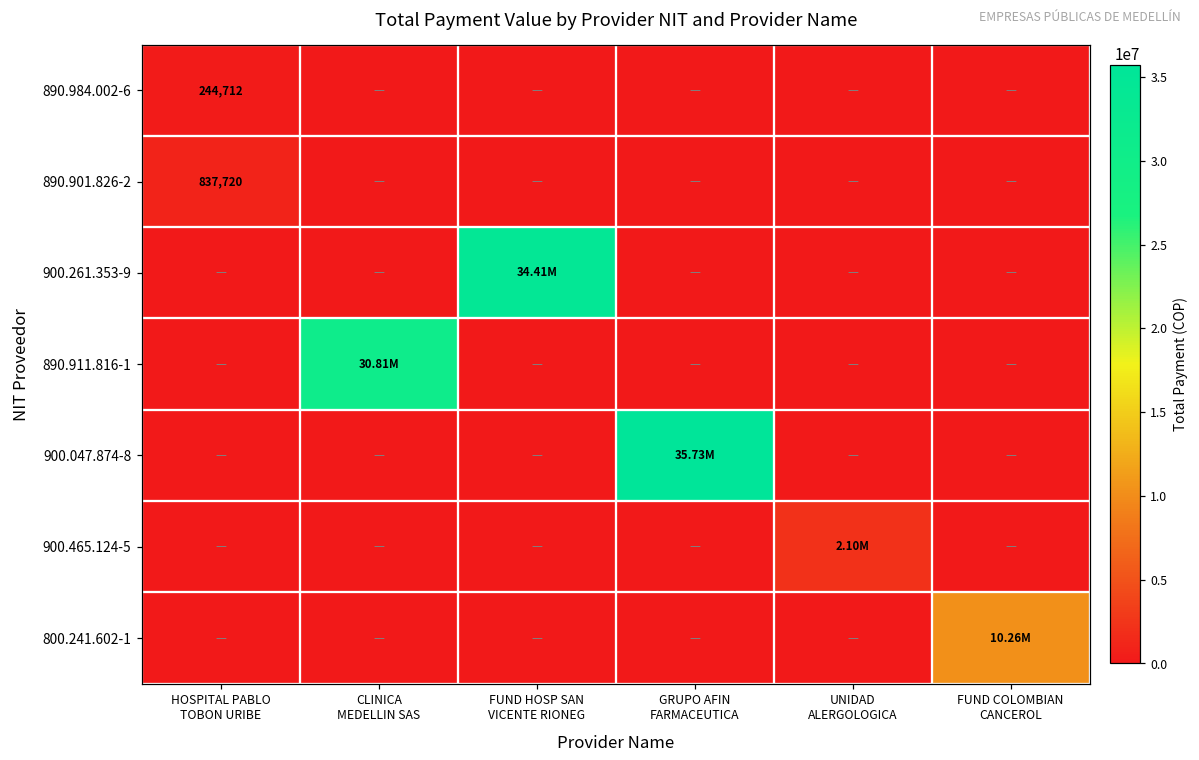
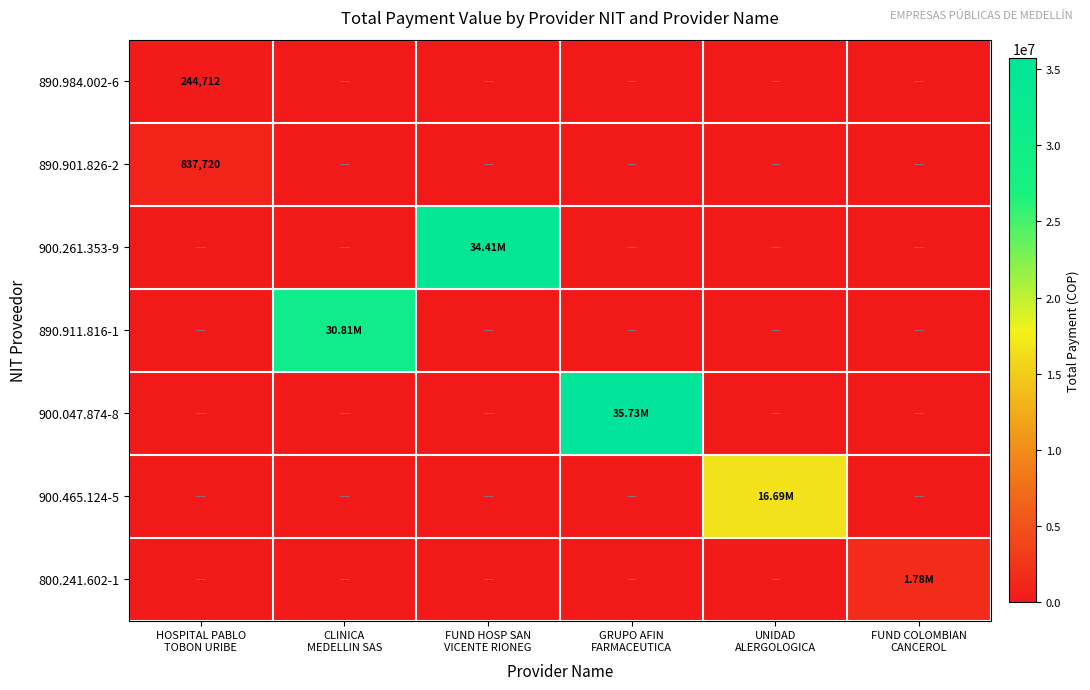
900.465.124-5, UNIDAD ALERGOLOGICA: 2.10M -> 16.69M
800.241.602-1, FUND COLOMBIAN CANCEROL: 10.26M -> 1.78M
